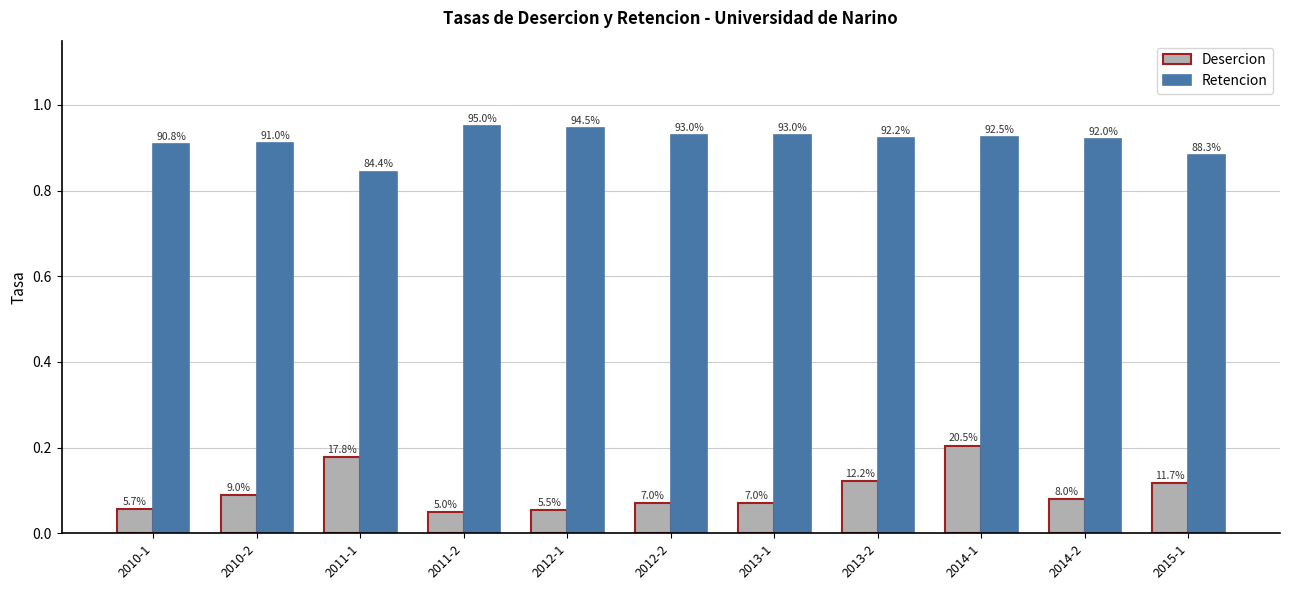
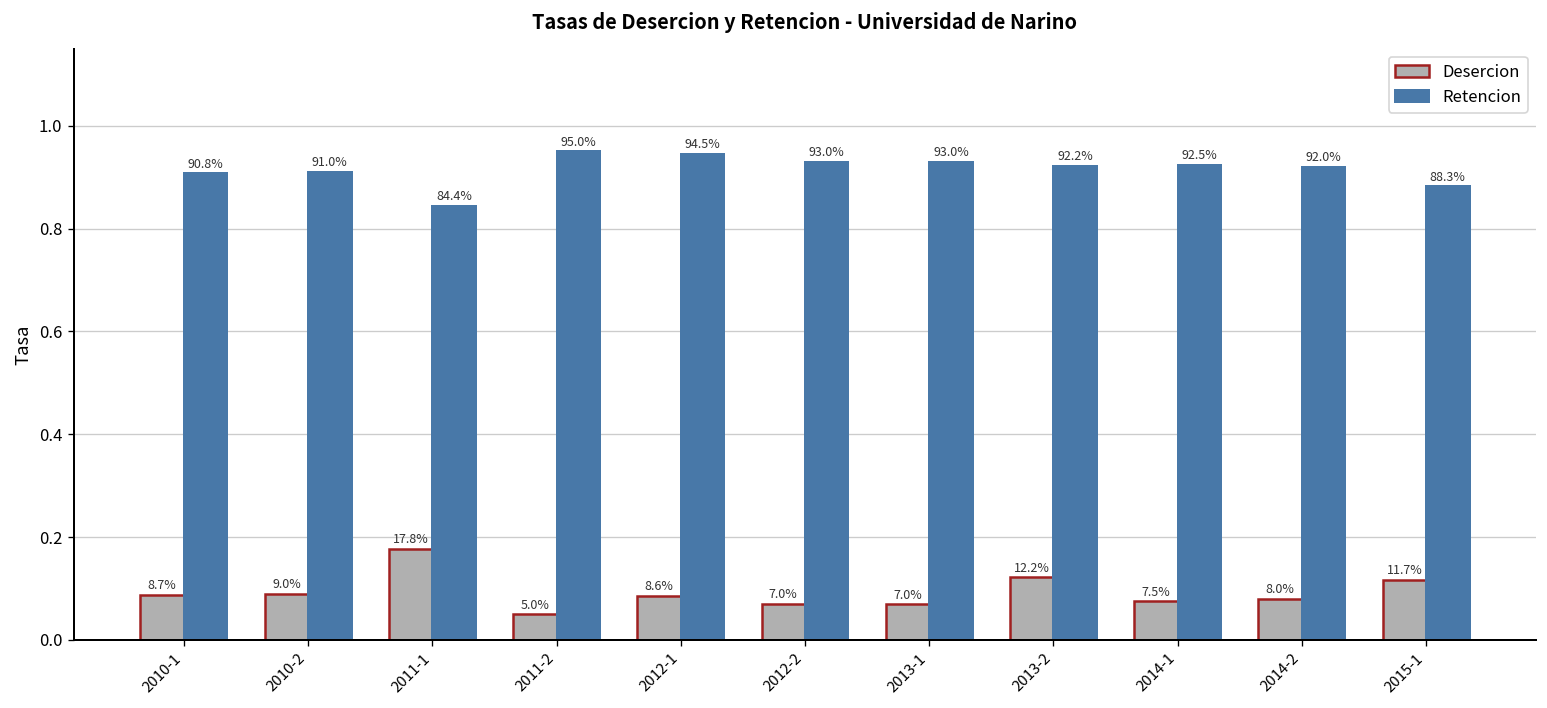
Desercion, 2010-1: 5.7% -> 8.7%
Desercion, 2012-1: 5.5% -> 8.6%
Desercion, 2014-1: 20.5% -> 7.5%
